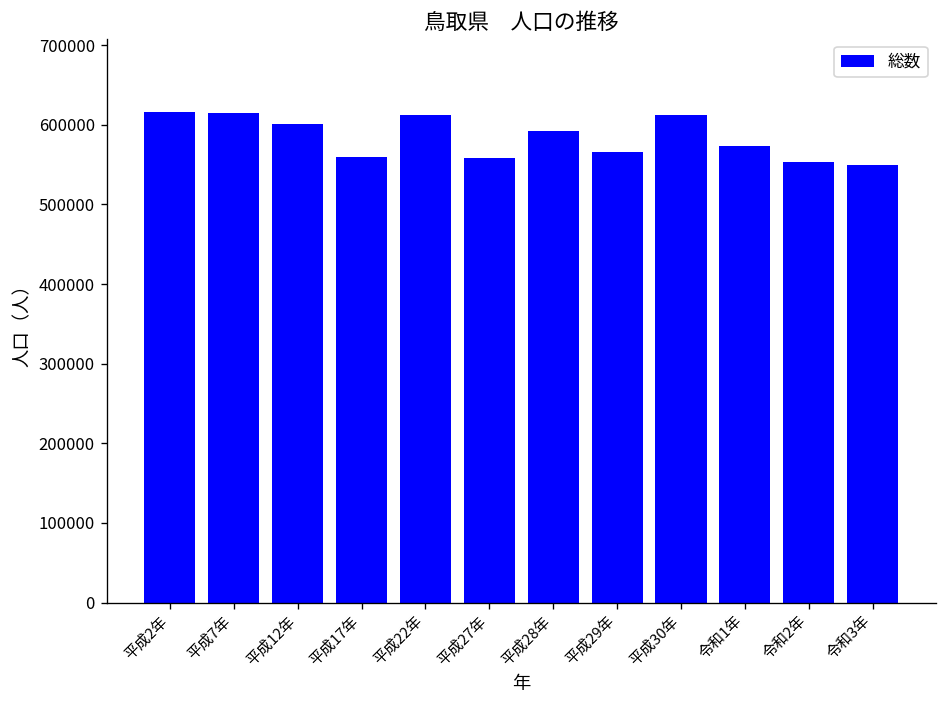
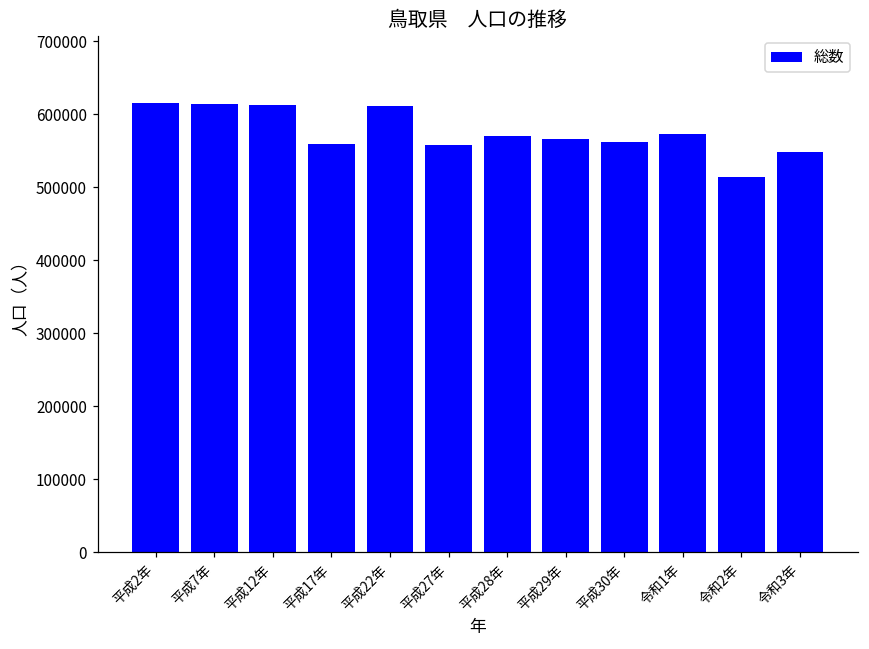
平成12年: 600000 -> 610000
平成28年: 590000 -> 570000
平成30年: 610000 -> 560000
令和2年: 550000 -> 510000
